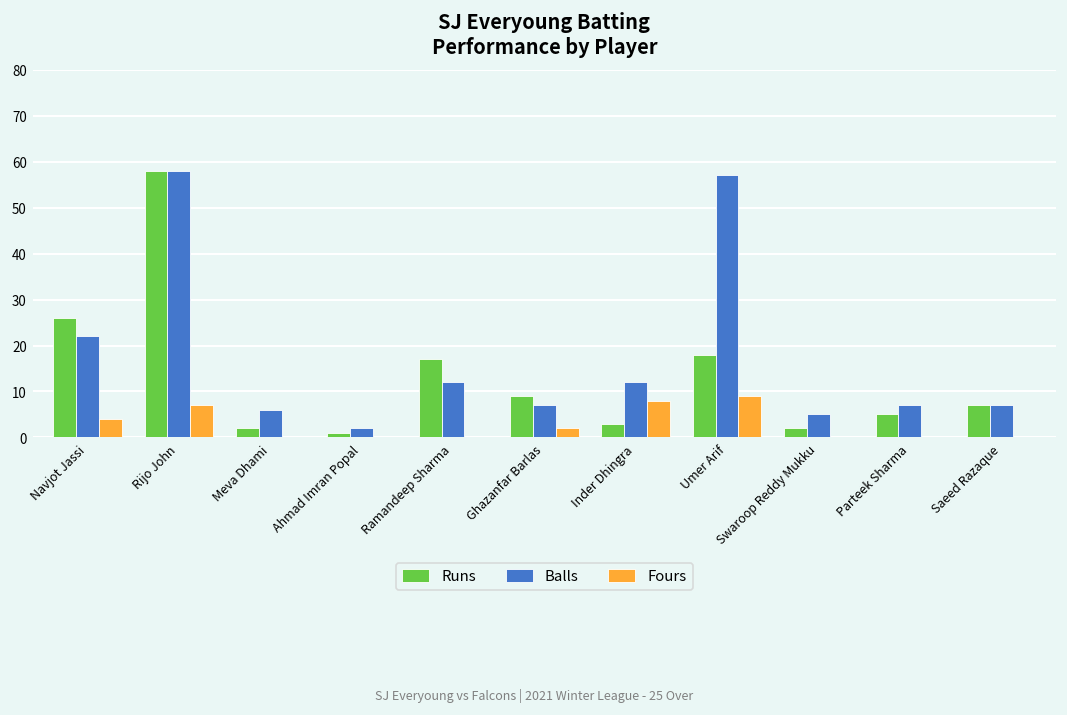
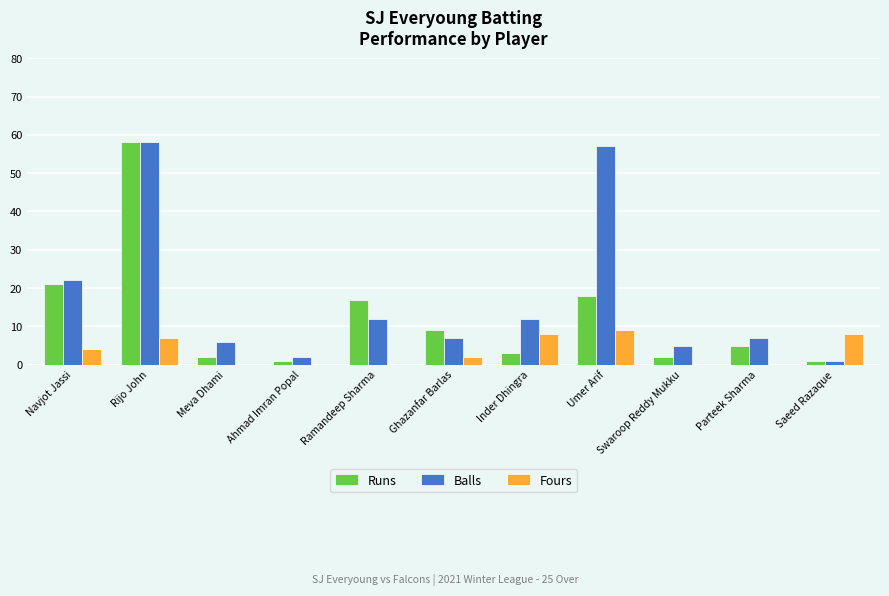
Runs, Navjot Jassi: 26 -> 21
Runs, Saeed Razaque: 7 -> 1
Balls, Saeed Razaque: 7 -> 1
Fours, Saeed Razaque: 0 -> 8
